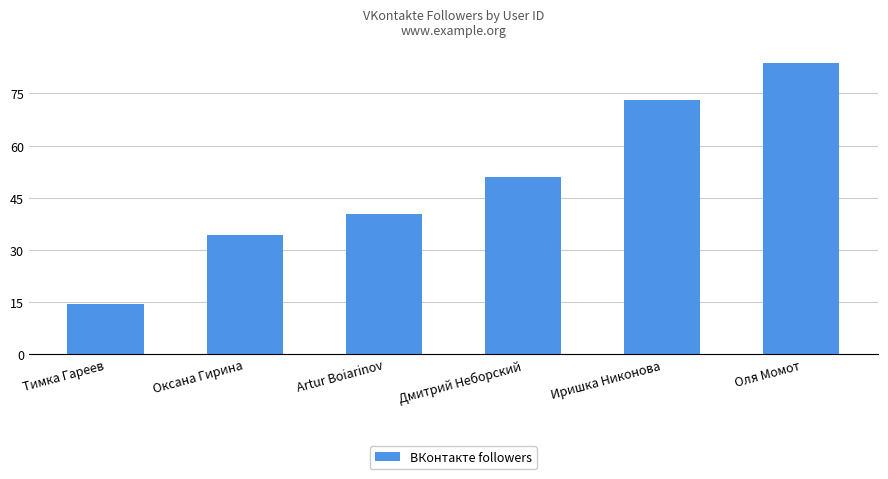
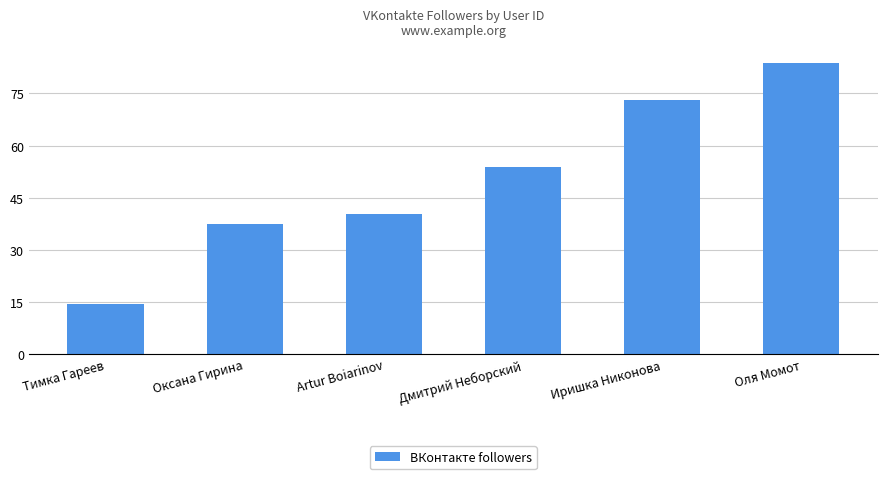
Оксана Гирина: 34 -> 37
Дмитрий Неборский: 51 -> 54
